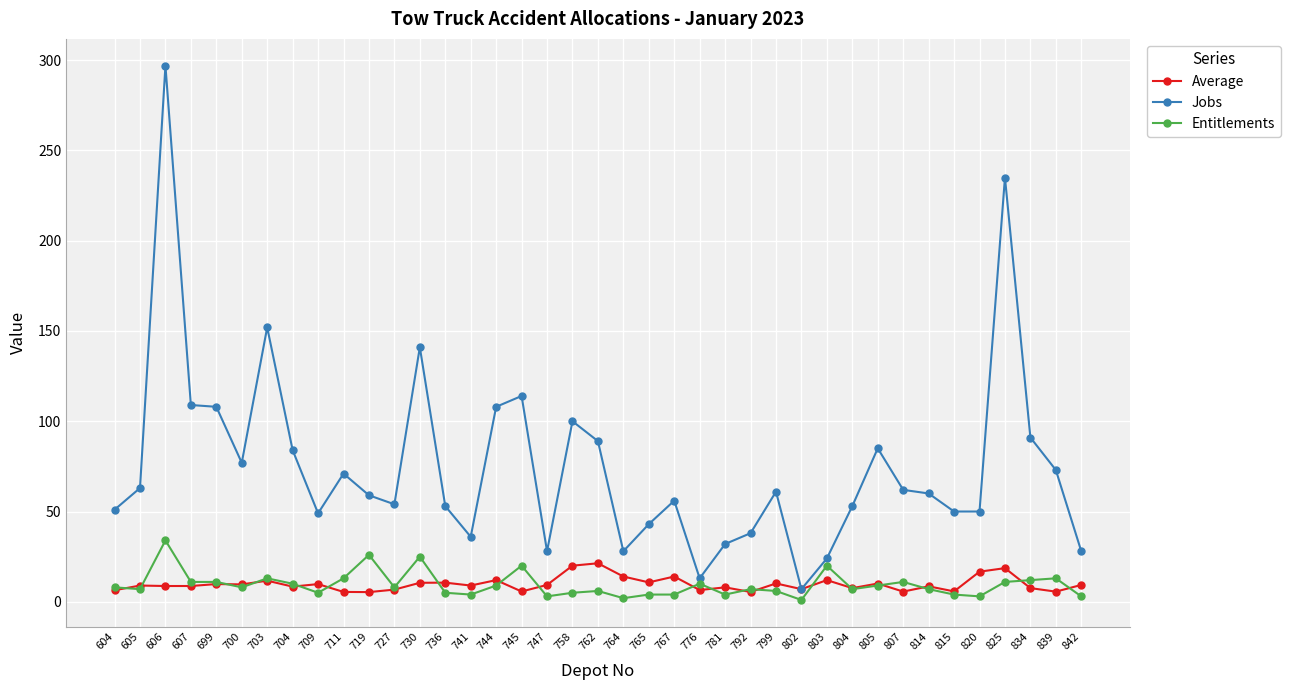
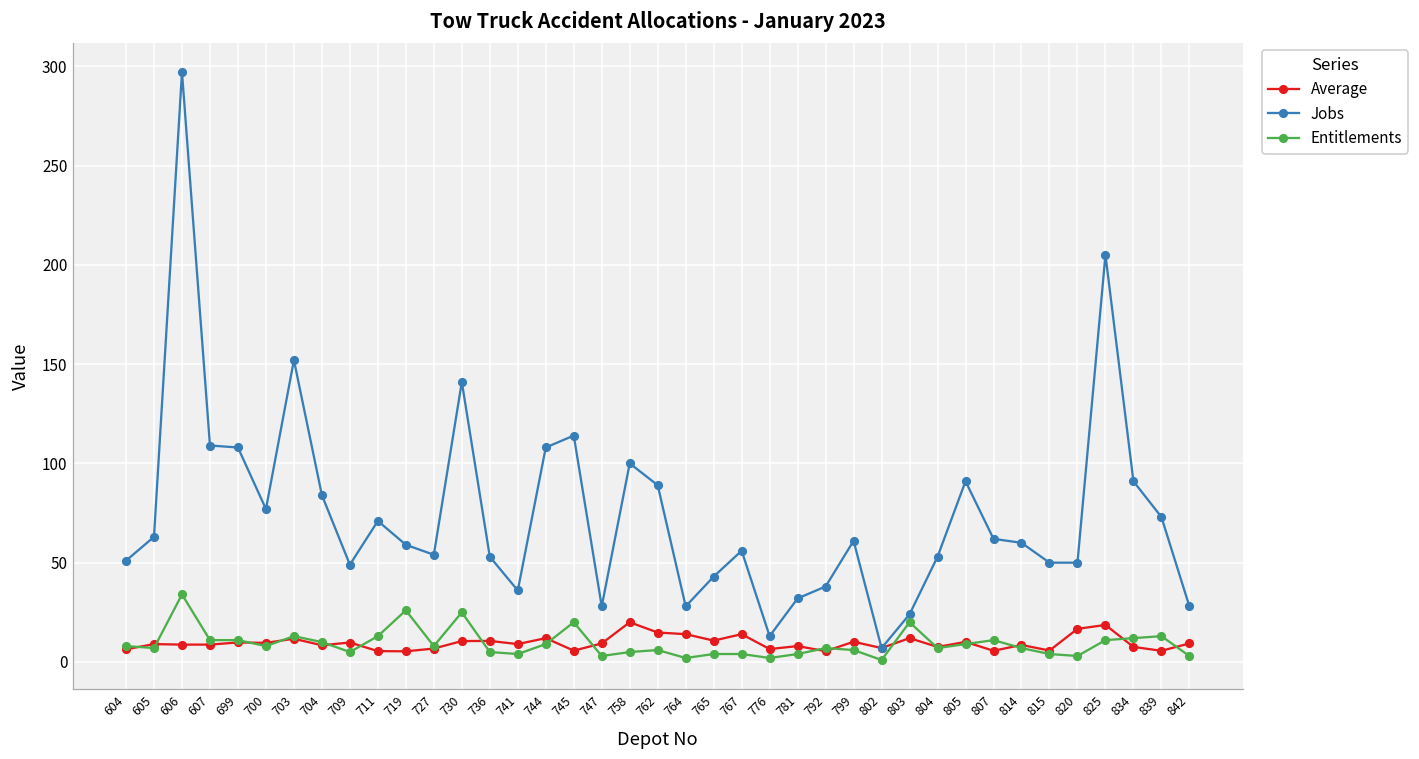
Average, 762: 21 -> 15
Entitlements, 776: 10 -> 2
Jobs, 805: 85 -> 91
Jobs, 825: 235 -> 205
